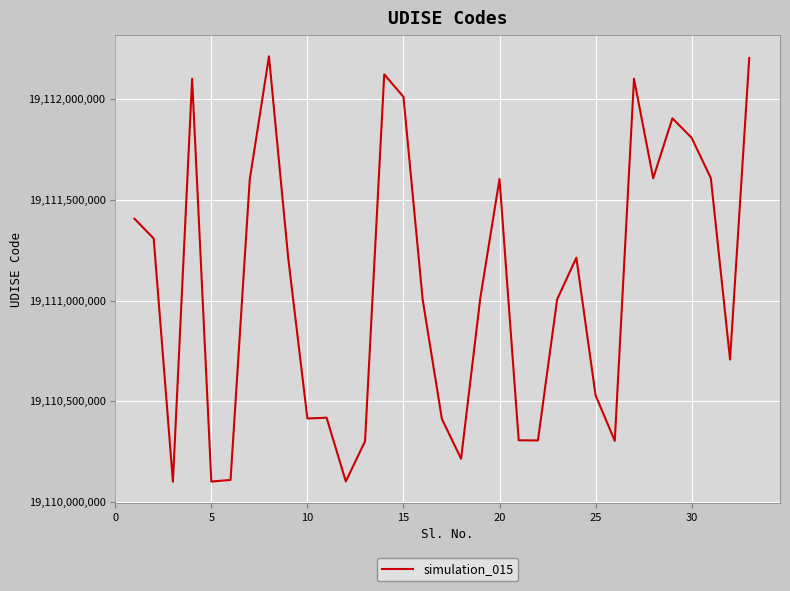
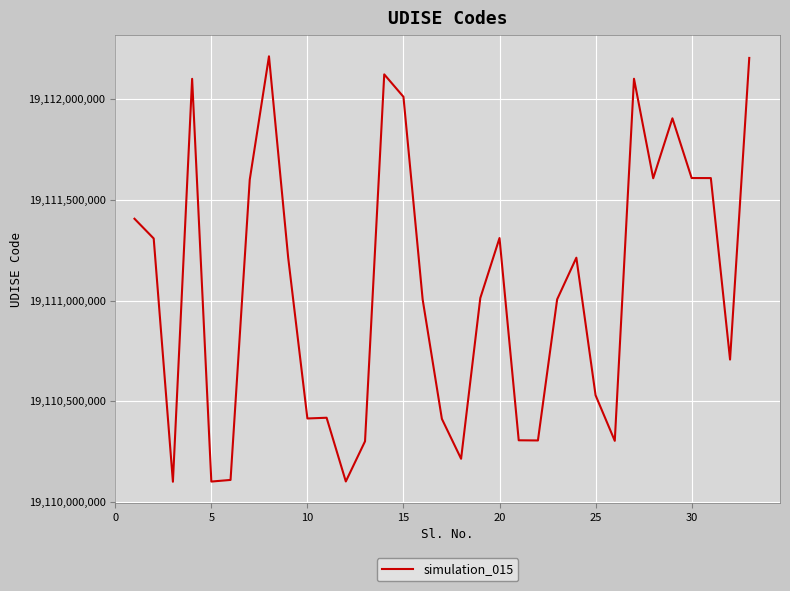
20: 19,111,600,000 -> 19,111,310,000
30: 19,111,810,000 -> 19,111,610,000
